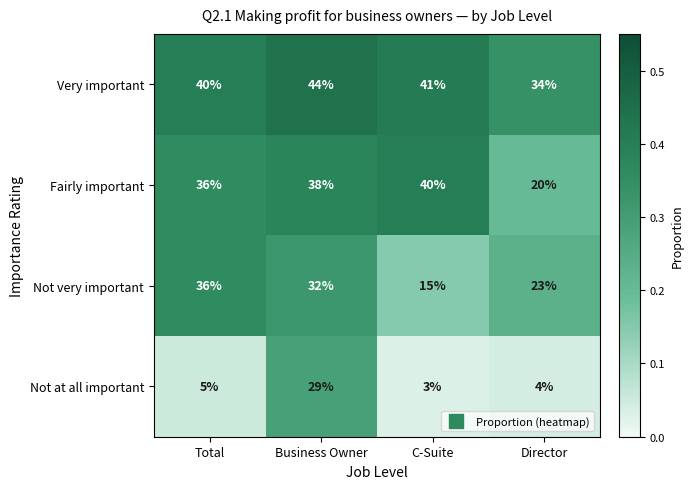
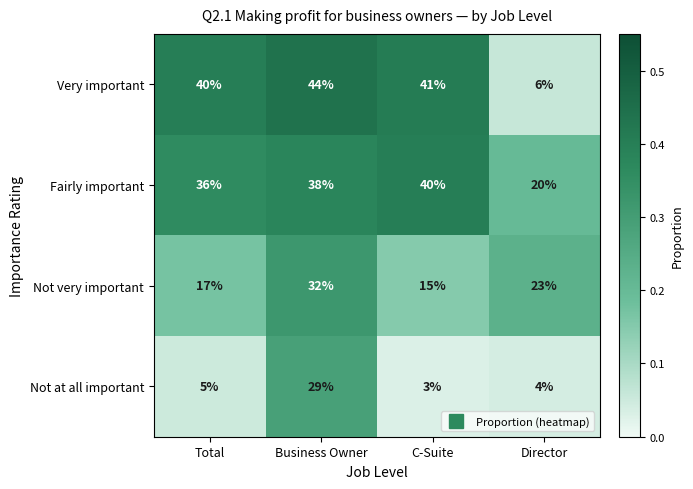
Very important, Director: 34% -> 6%
Not very important, Total: 36% -> 17%
